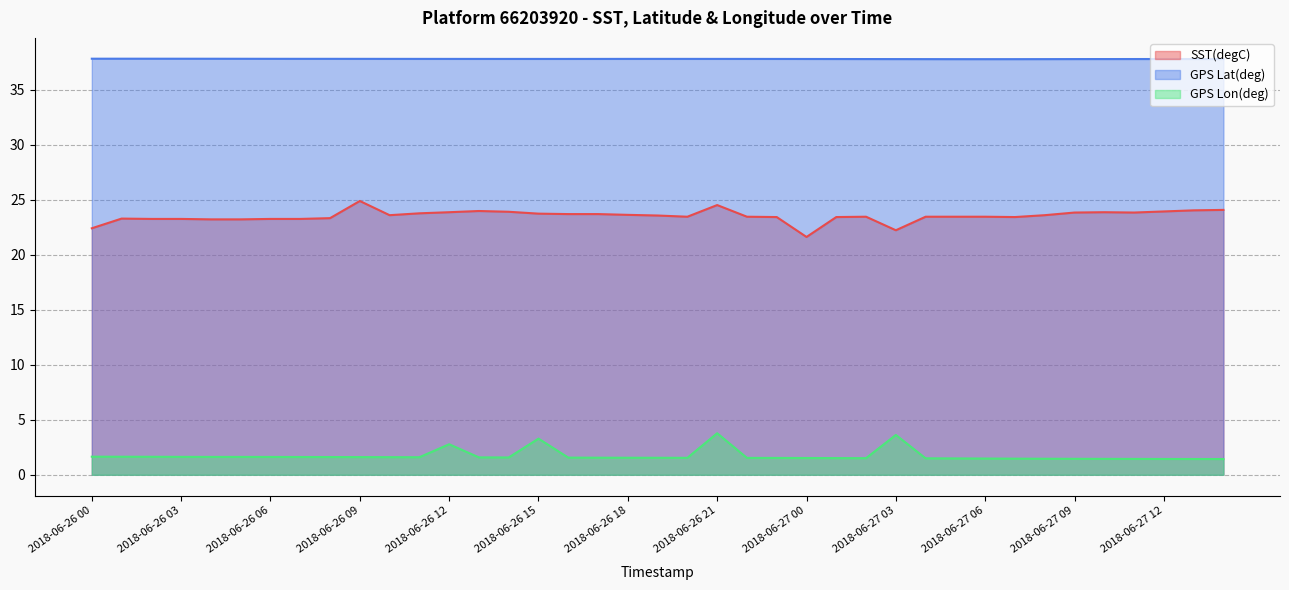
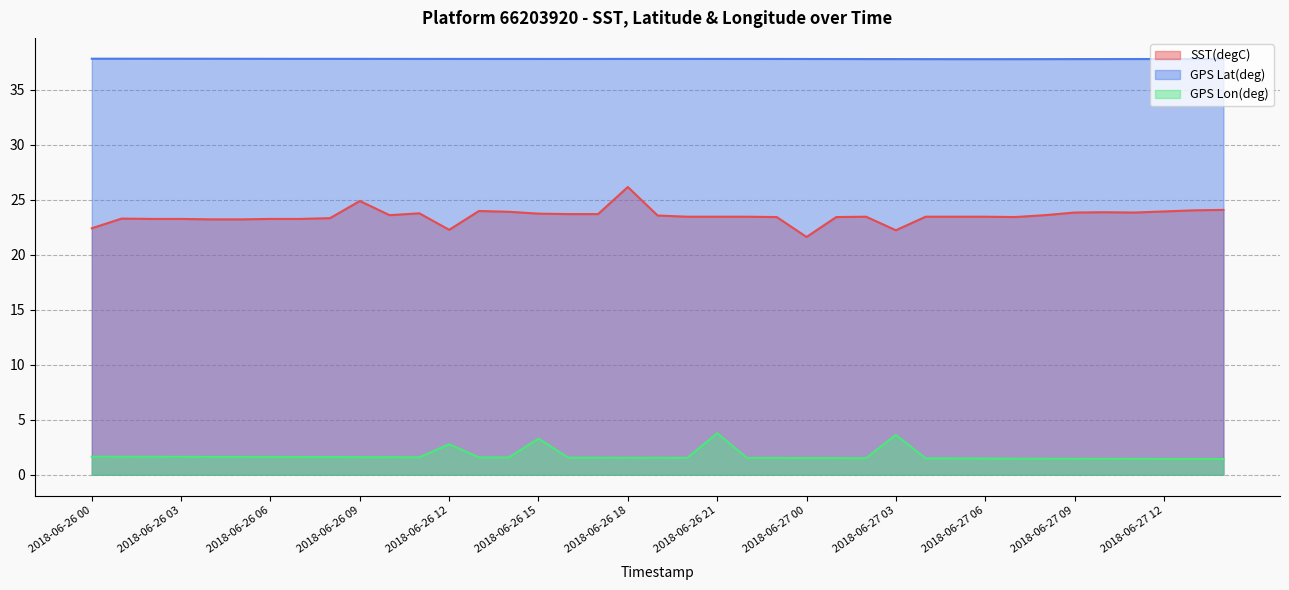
SST(degC), 2018-06-26 12: 23.9 -> 22.3
SST(degC), 2018-06-26 18: 23.6 -> 26.2
SST(degC), 2018-06-26 21: 24.5 -> 23.5
